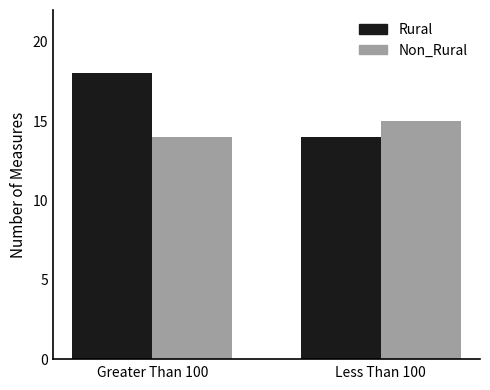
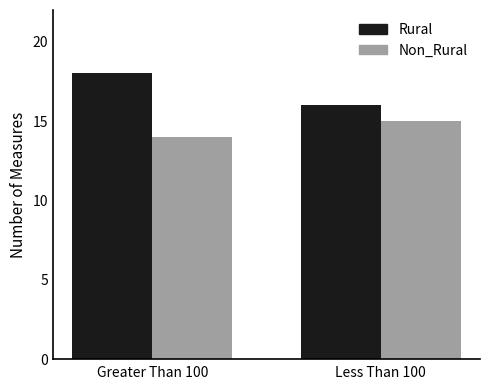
Rural, Less Than 100: 14 -> 16
